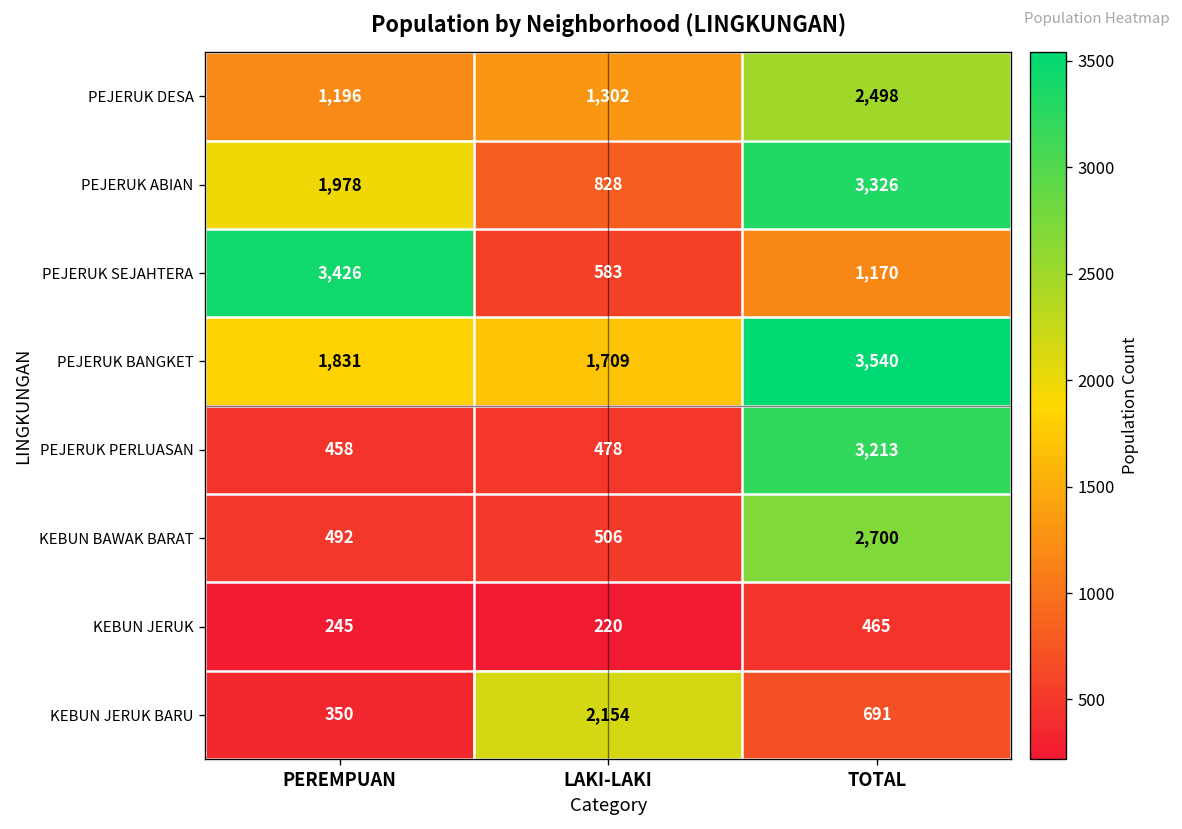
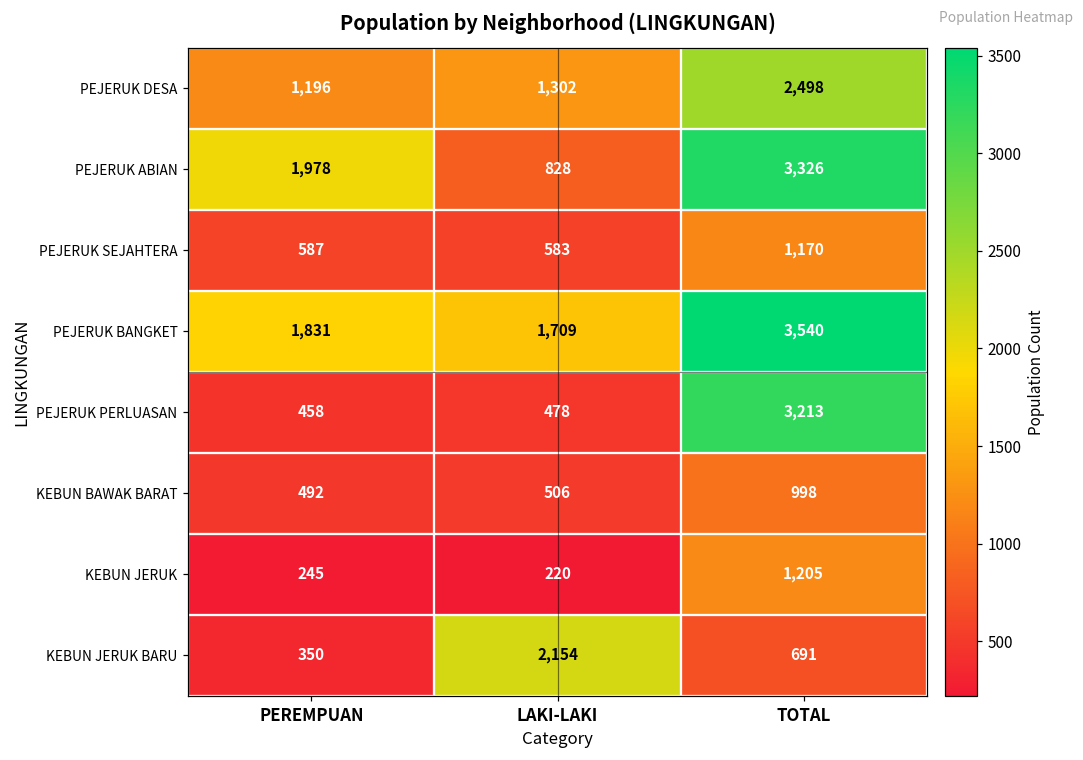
PEJERUK SEJAHTERA, PEREMPUAN: 3,426 -> 587
KEBUN BAWAK BARAT, TOTAL: 2,700 -> 998
KEBUN JERUK, TOTAL: 465 -> 1,205
